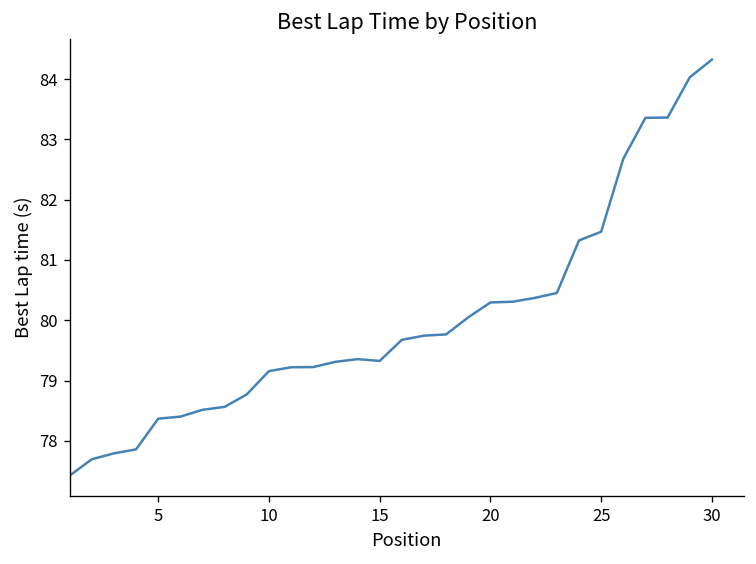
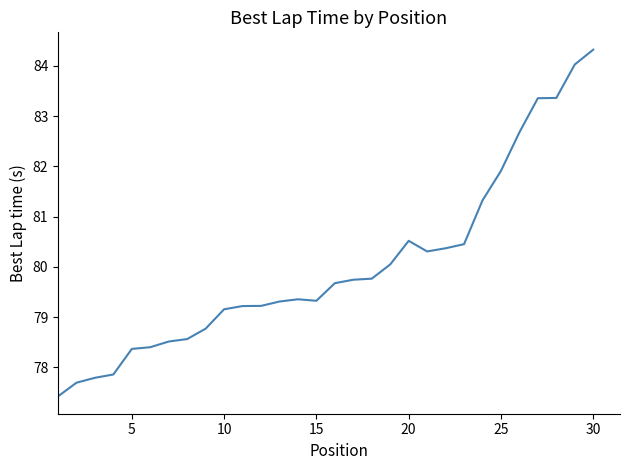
20: 80.3 -> 80.5
25: 81.5 -> 81.9
